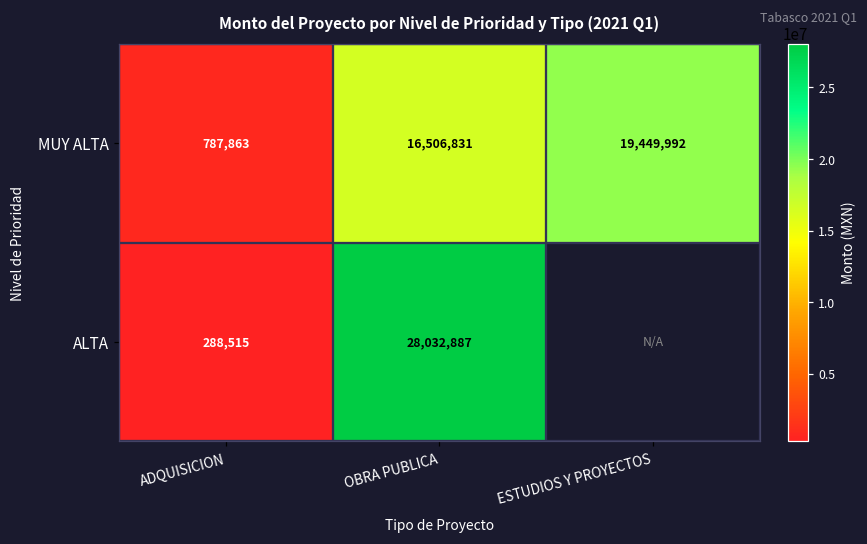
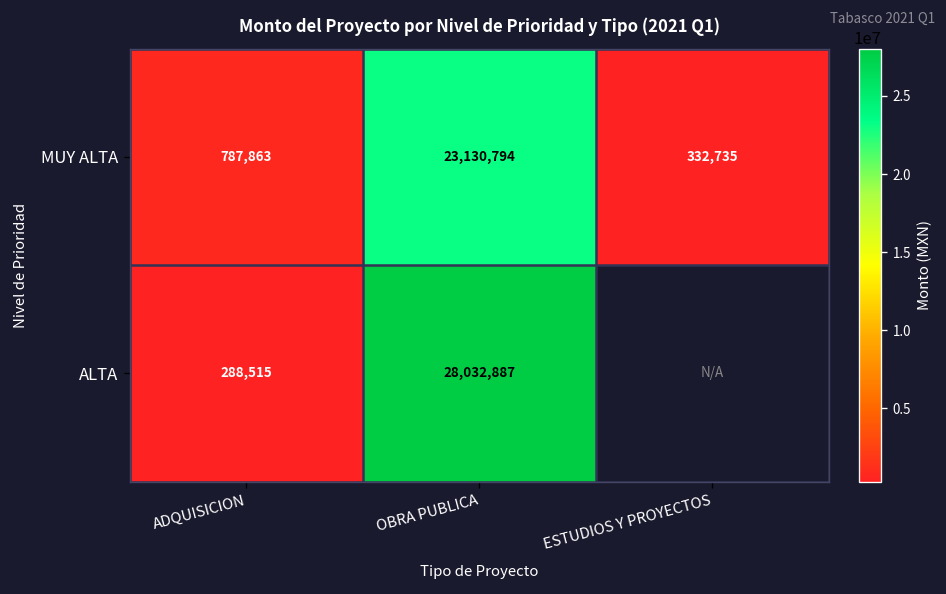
MUY ALTA, OBRA PUBLICA: 16,506,831 -> 23,130,794
MUY ALTA, ESTUDIOS Y PROYECTOS: 19,449,992 -> 332,735
